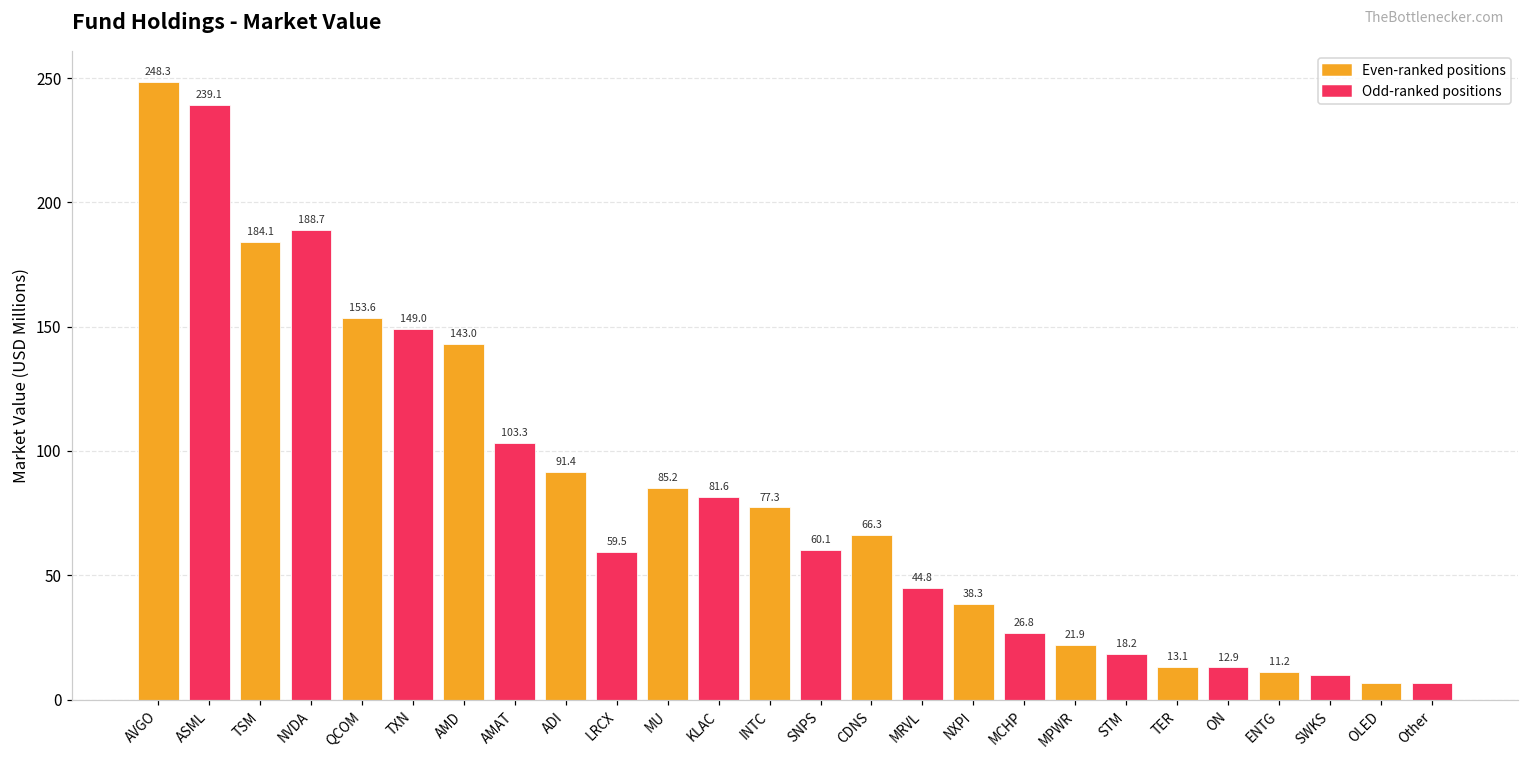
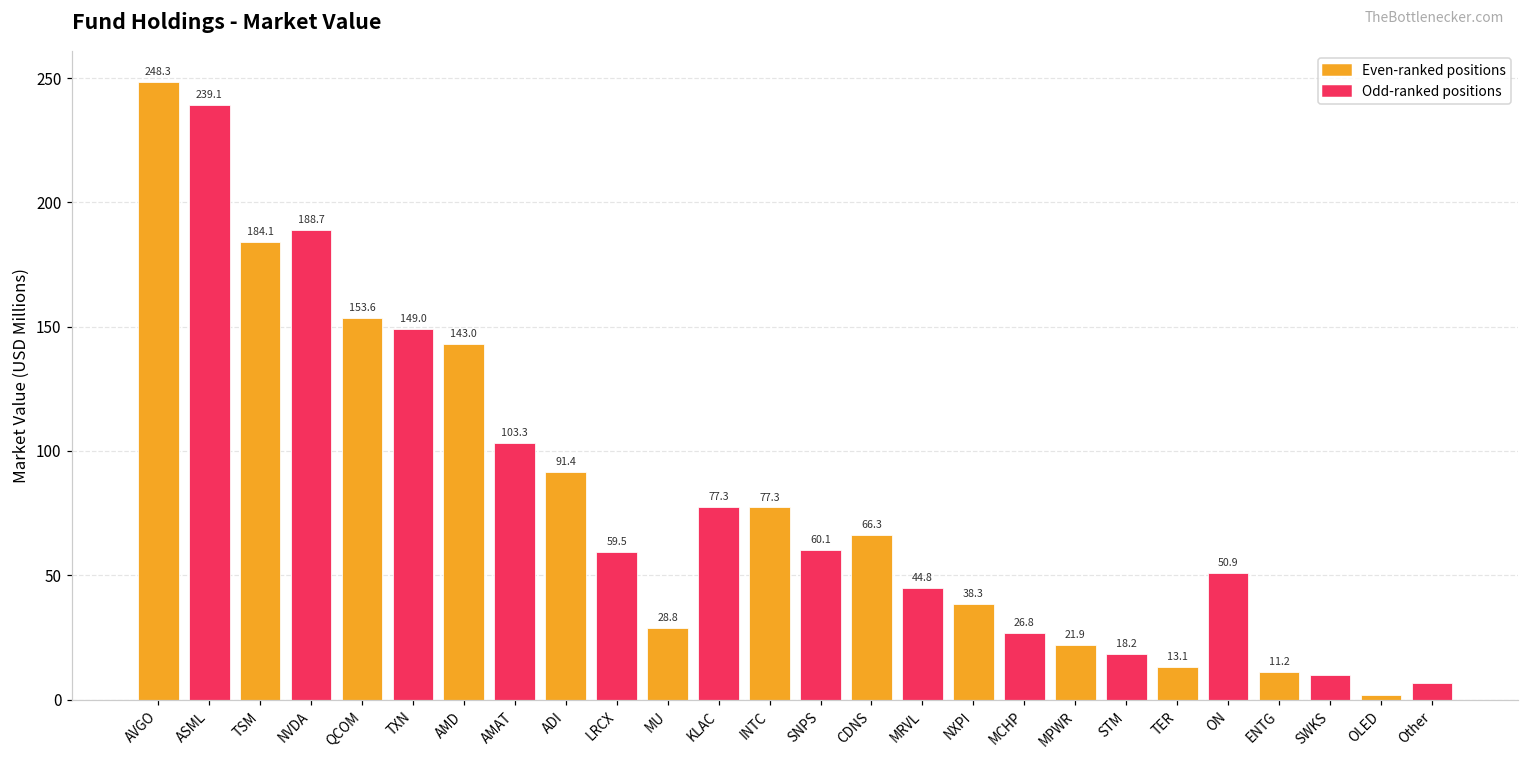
MU: 85.2 -> 28.8
KLAC: 81.6 -> 77.3
ON: 12.9 -> 50.9
OLED: 7 -> 2
